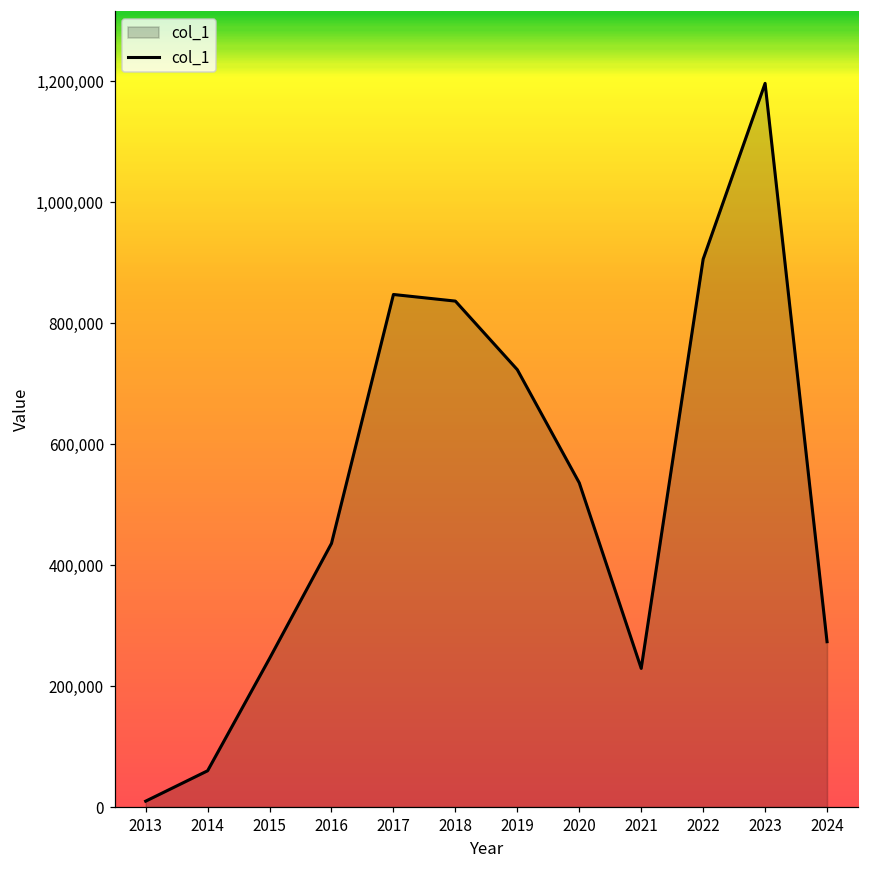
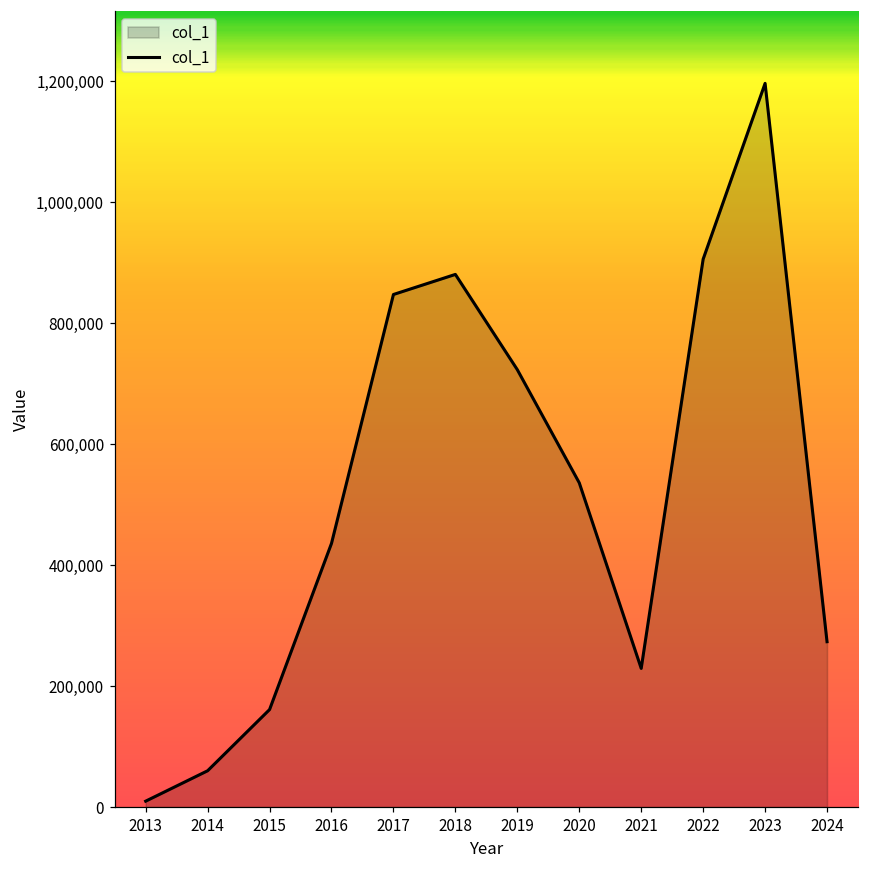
2015: 250,000 -> 160,000
2018: 840,000 -> 880,000
